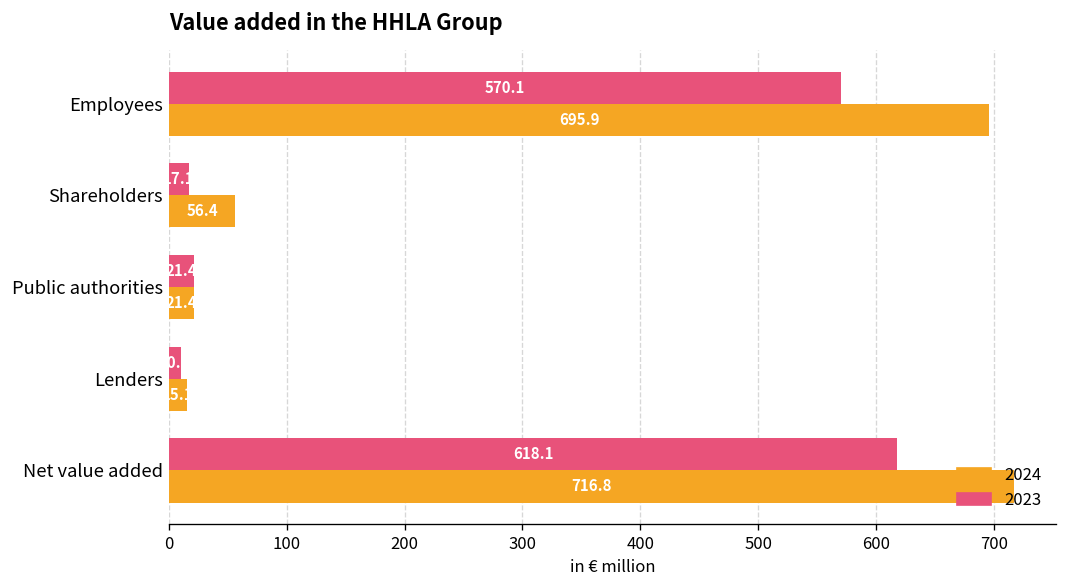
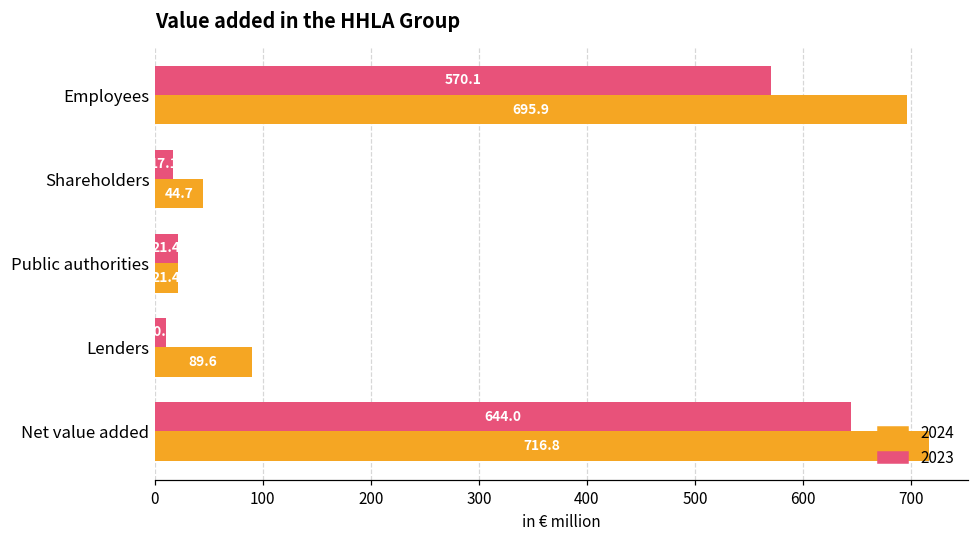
2024, Shareholders: 56.4 -> 44.7
2024, Lenders: 15.1 -> 89.6
2023, Net value added: 618.1 -> 644.0
